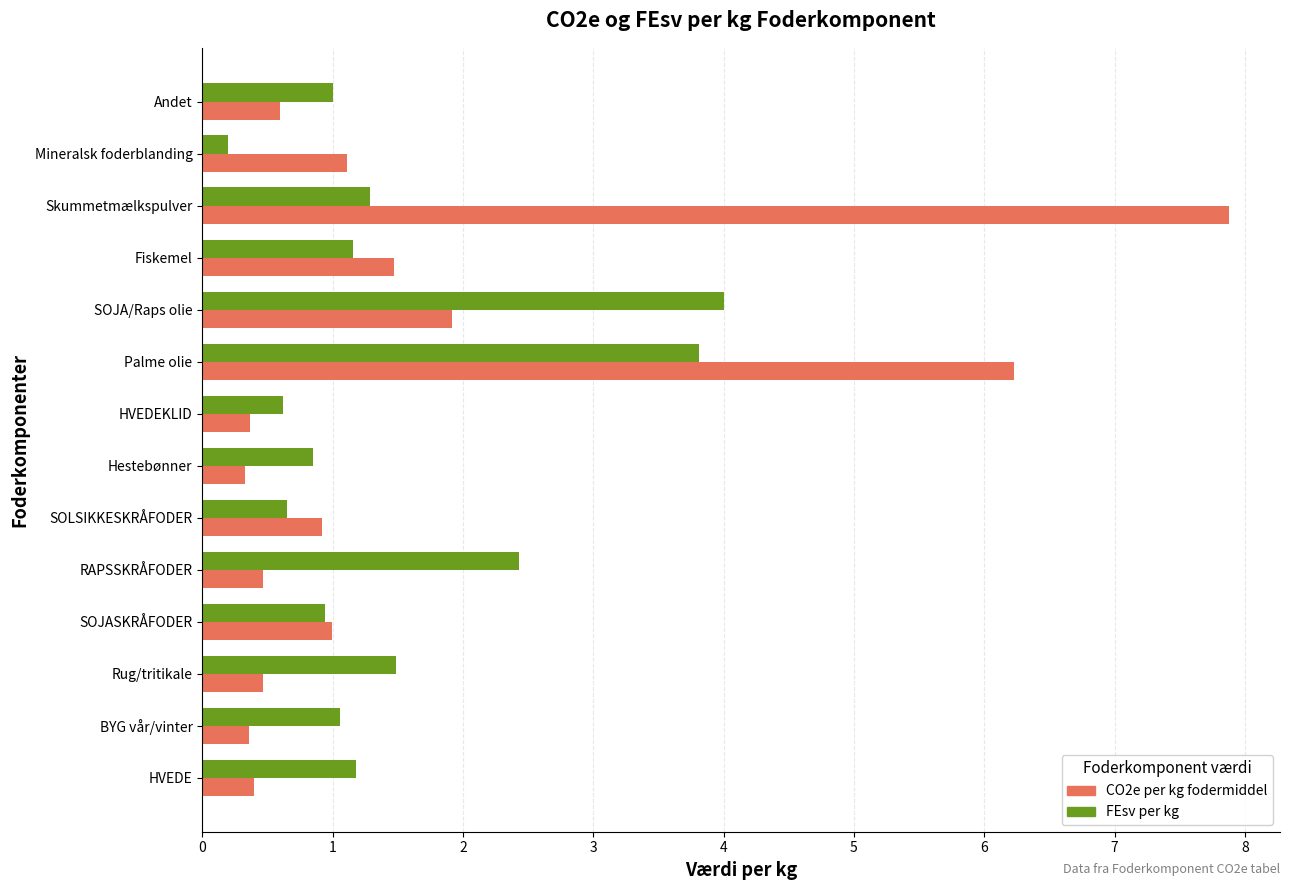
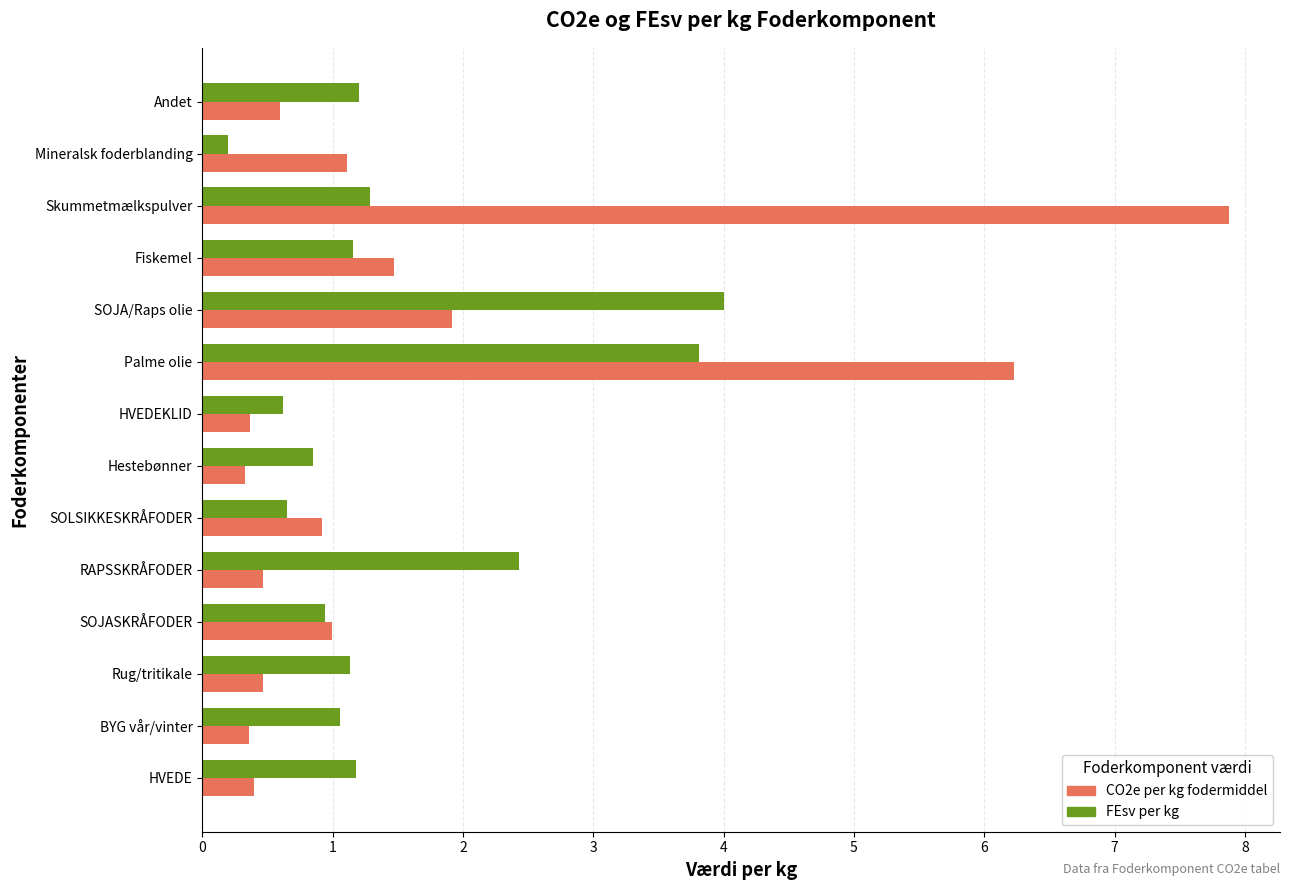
FEsv per kg, Andet: 1.0 -> 1.2
FEsv per kg, Rug/tritikale: 1.49 -> 1.13
